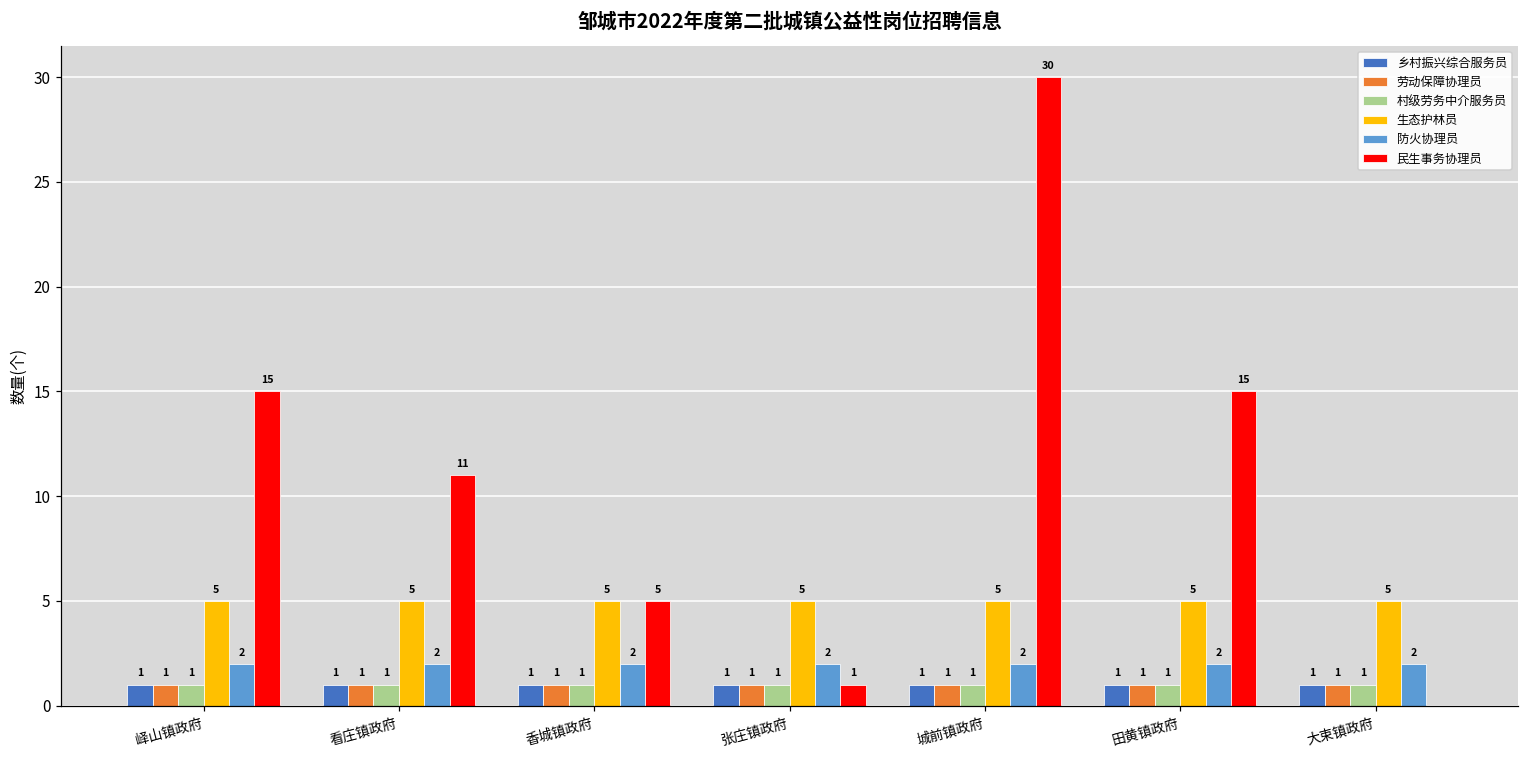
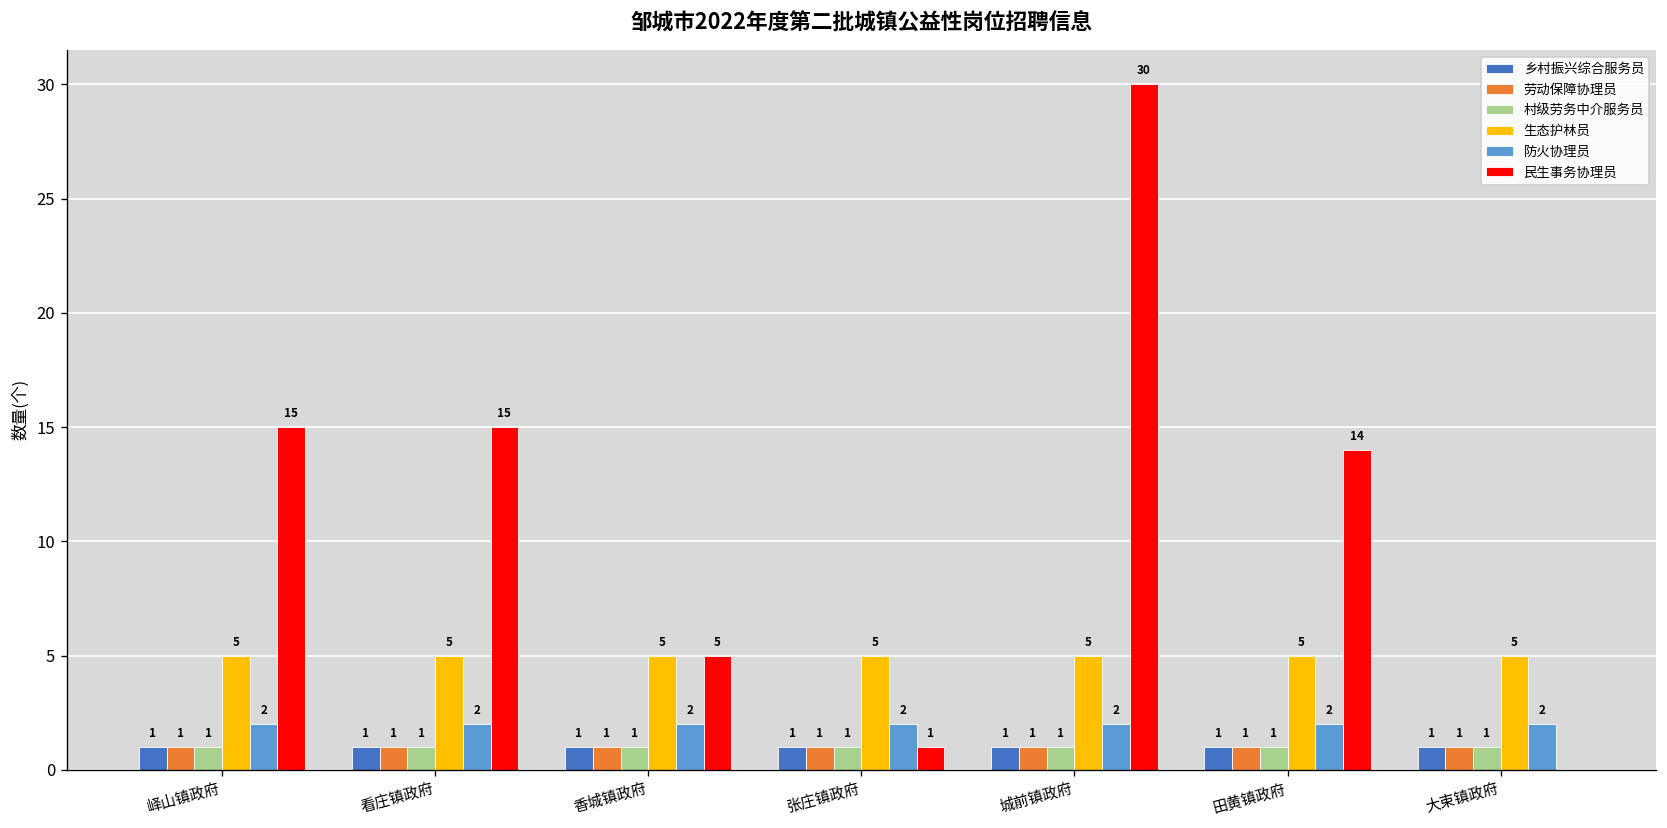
民生事务协理员, 看庄镇政府: 11 -> 15
民生事务协理员, 田黄镇政府: 15 -> 14
